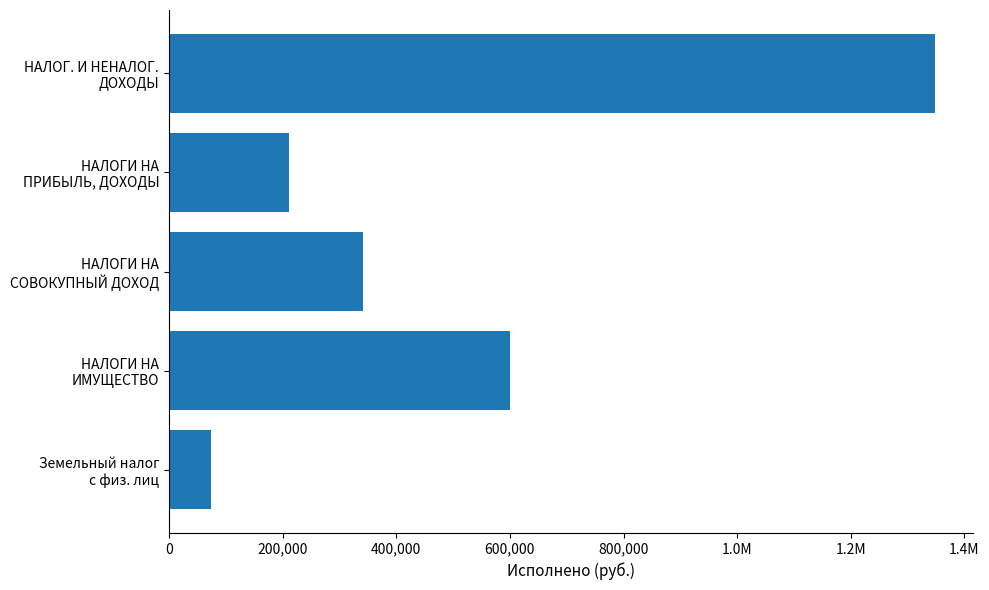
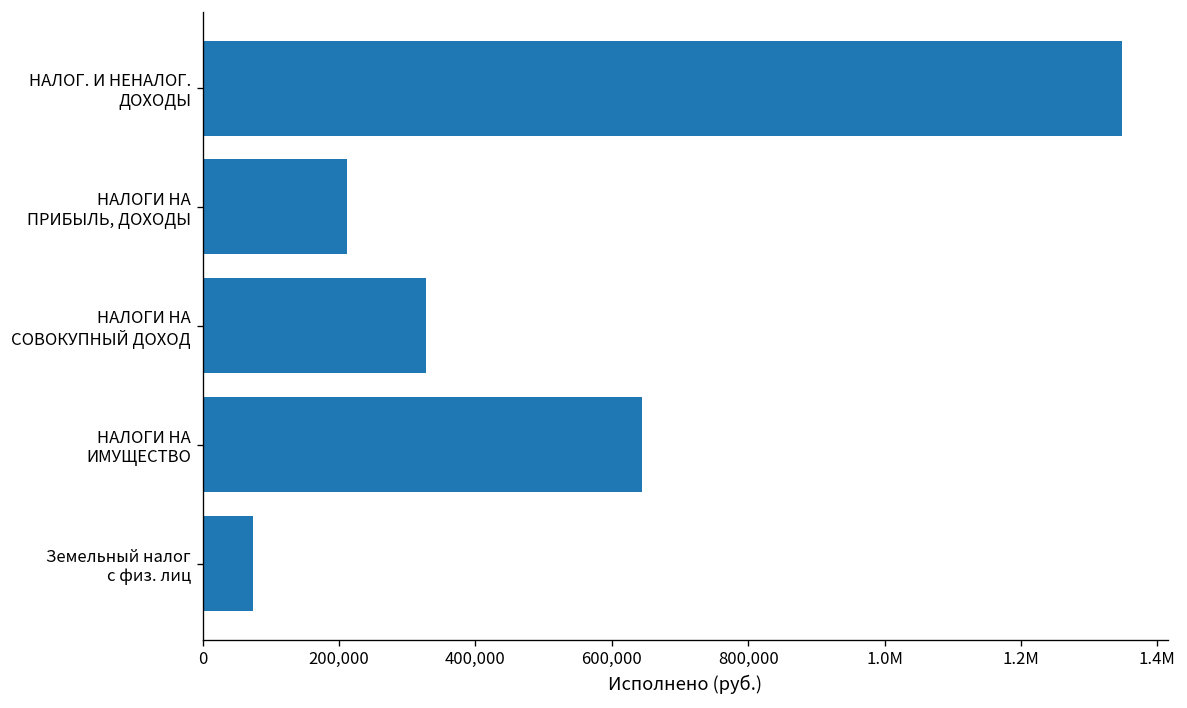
НАЛОГИ НА СОВОКУПНЫЙ ДОХОД: 340,000 -> 330,000
НАЛОГИ НА ИМУЩЕСТВО: 600,000 -> 640,000
